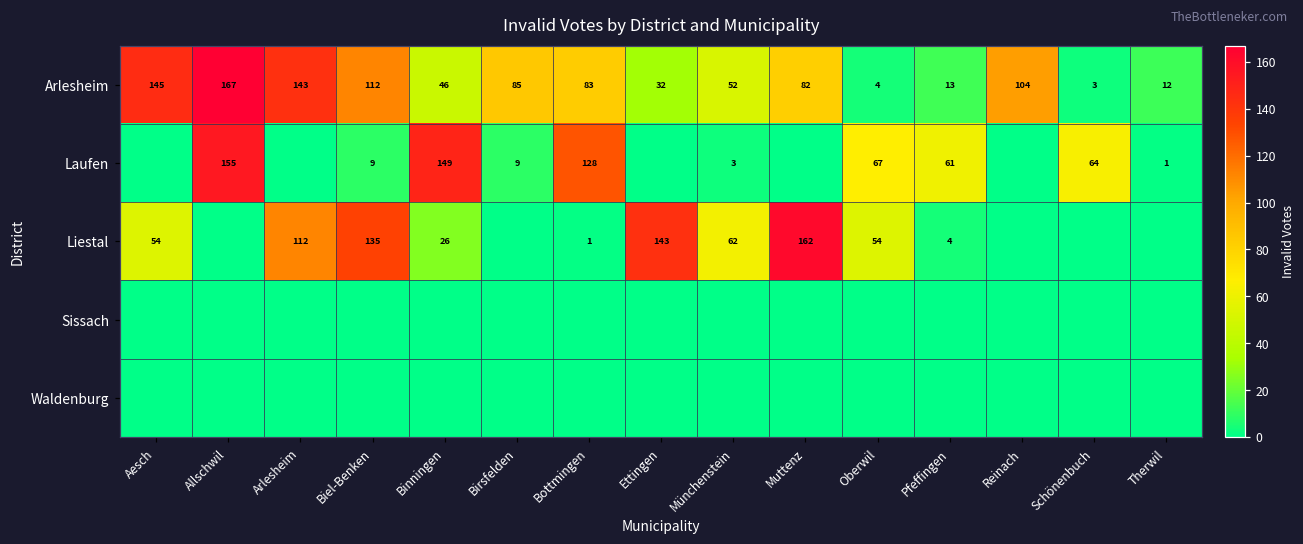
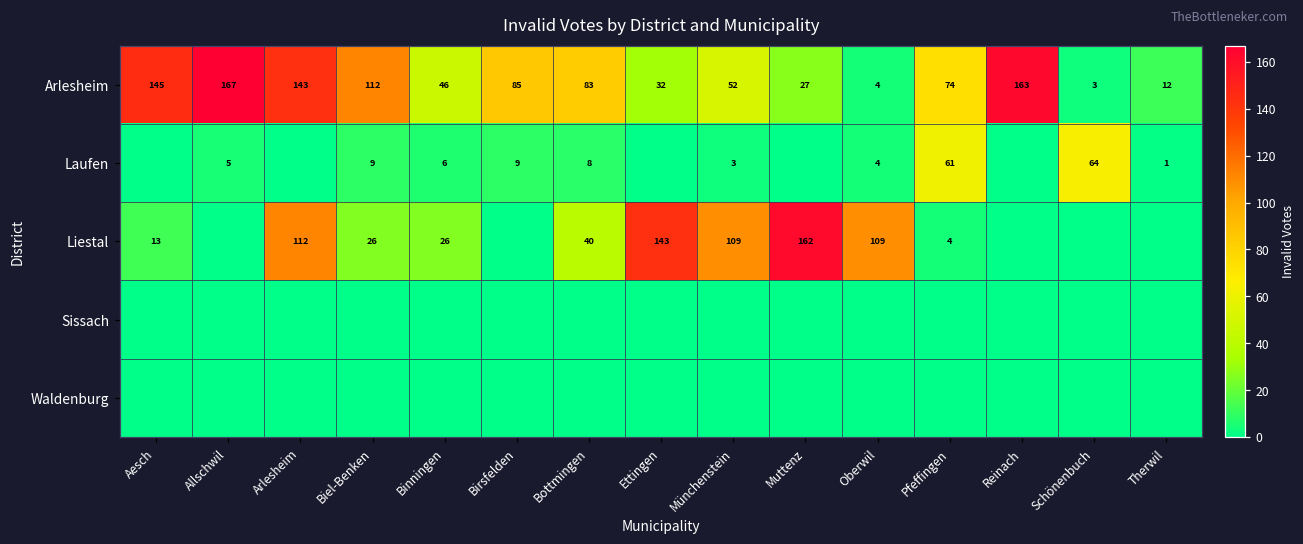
Arlesheim, Muttenz: 82 -> 27
Arlesheim, Pfeffingen: 13 -> 74
Arlesheim, Reinach: 104 -> 163
Laufen, Allschwil: 155 -> 5
Laufen, Binningen: 149 -> 6
Laufen, Bottmingen: 128 -> 8
Laufen, Oberwil: 67 -> 4
Liestal, Aesch: 54 -> 13
Liestal, Biel-Benken: 135 -> 26
Liestal, Bottmingen: 1 -> 40
Liestal, Münchenstein: 62 -> 109
Liestal, Oberwil: 54 -> 109
